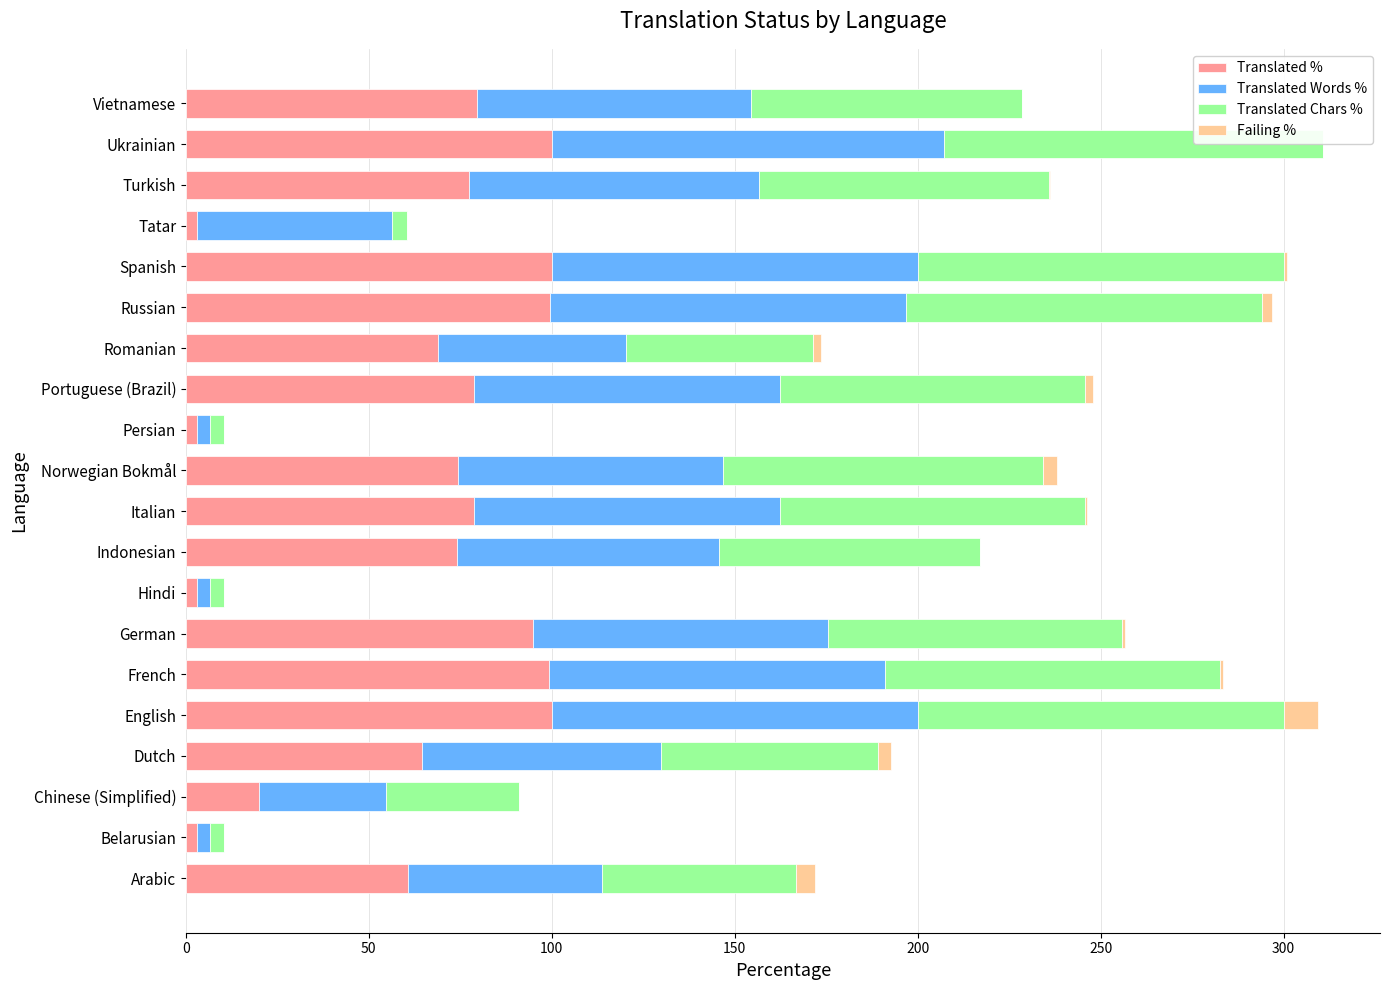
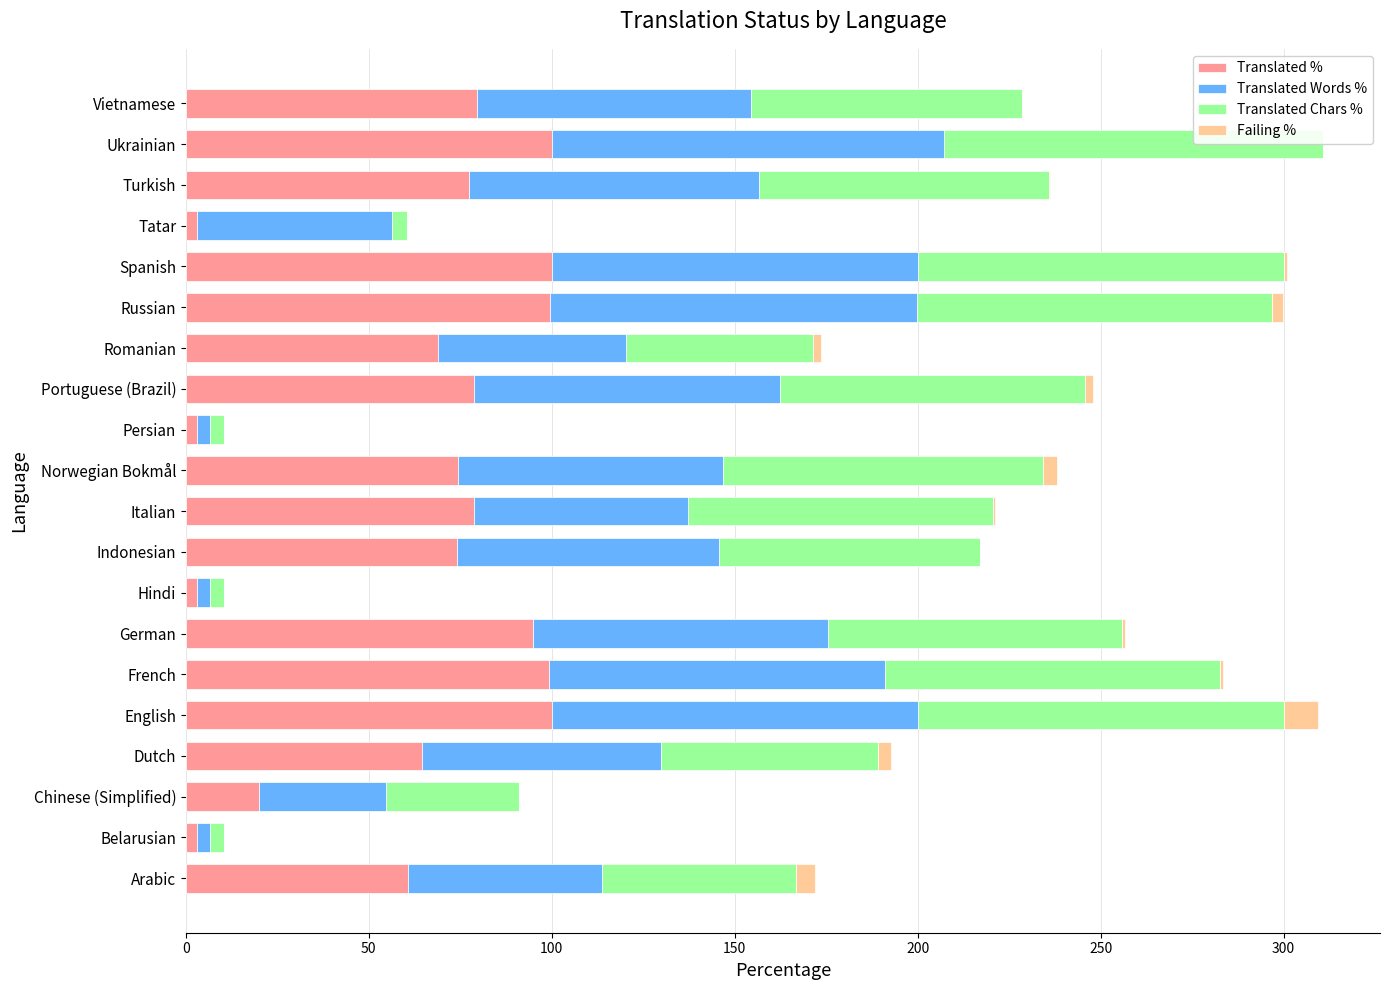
Translated Words %, Russian: 97 -> 100
Translated Words %, Italian: 84 -> 59
